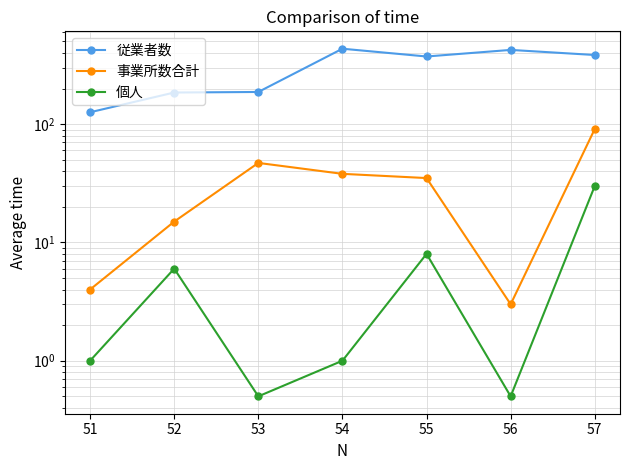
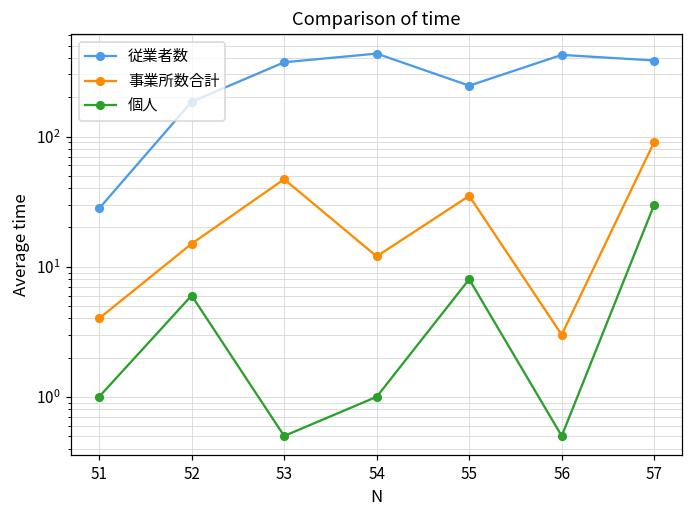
従業者数, 51: 130 -> 28
従業者数, 53: 190 -> 370
事業所数合計, 54: 38 -> 12
従業者数, 55: 370 -> 250
